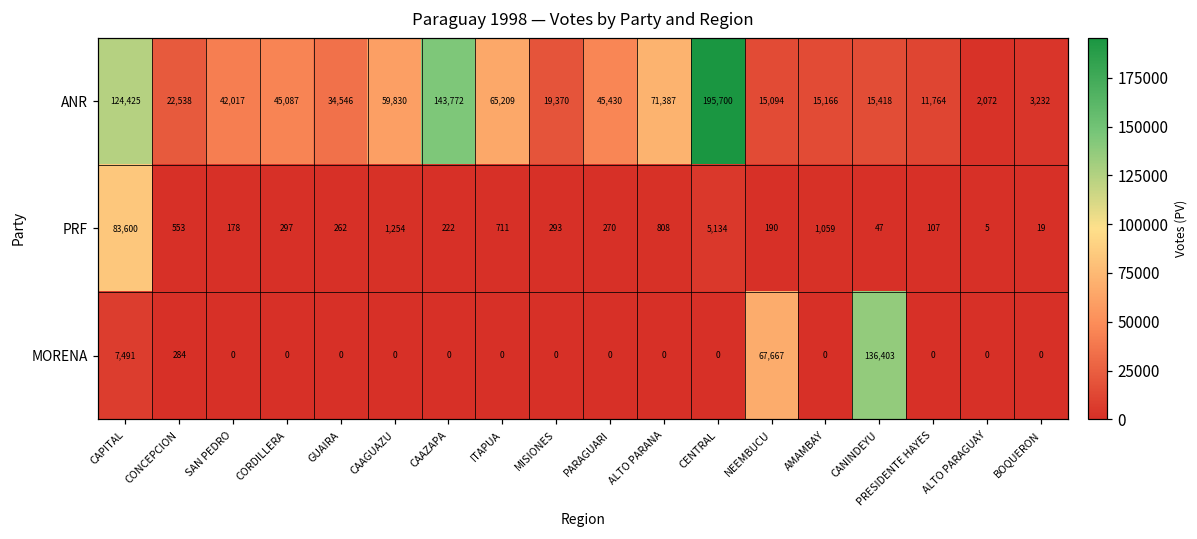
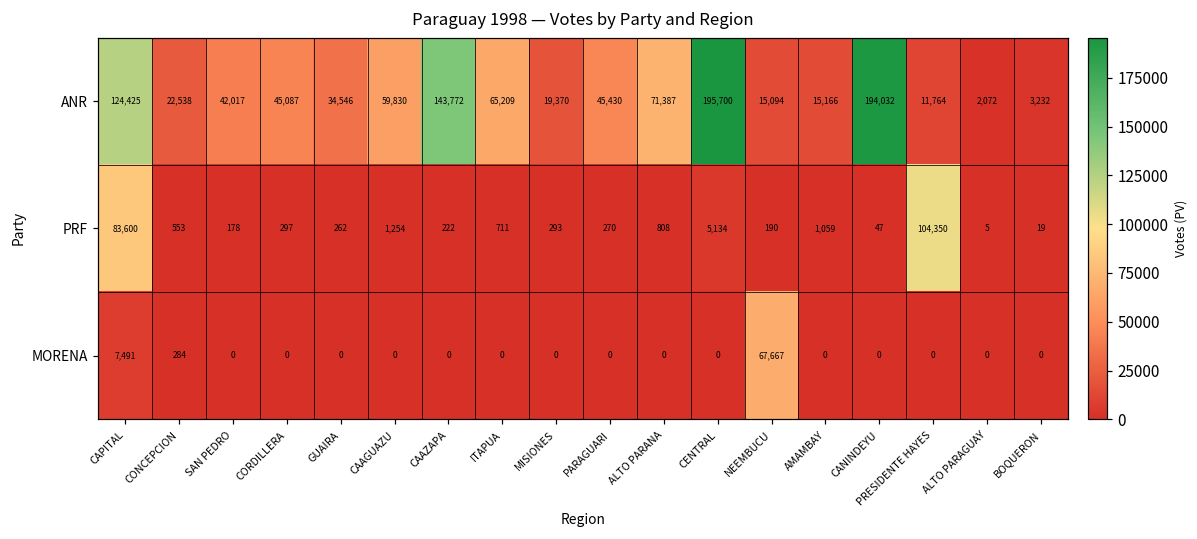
ANR, CANINDEYU: 15,418 -> 194,032
PRF, PRESIDENTE HAYES: 107 -> 104,350
MORENA, CANINDEYU: 136,403 -> 0
